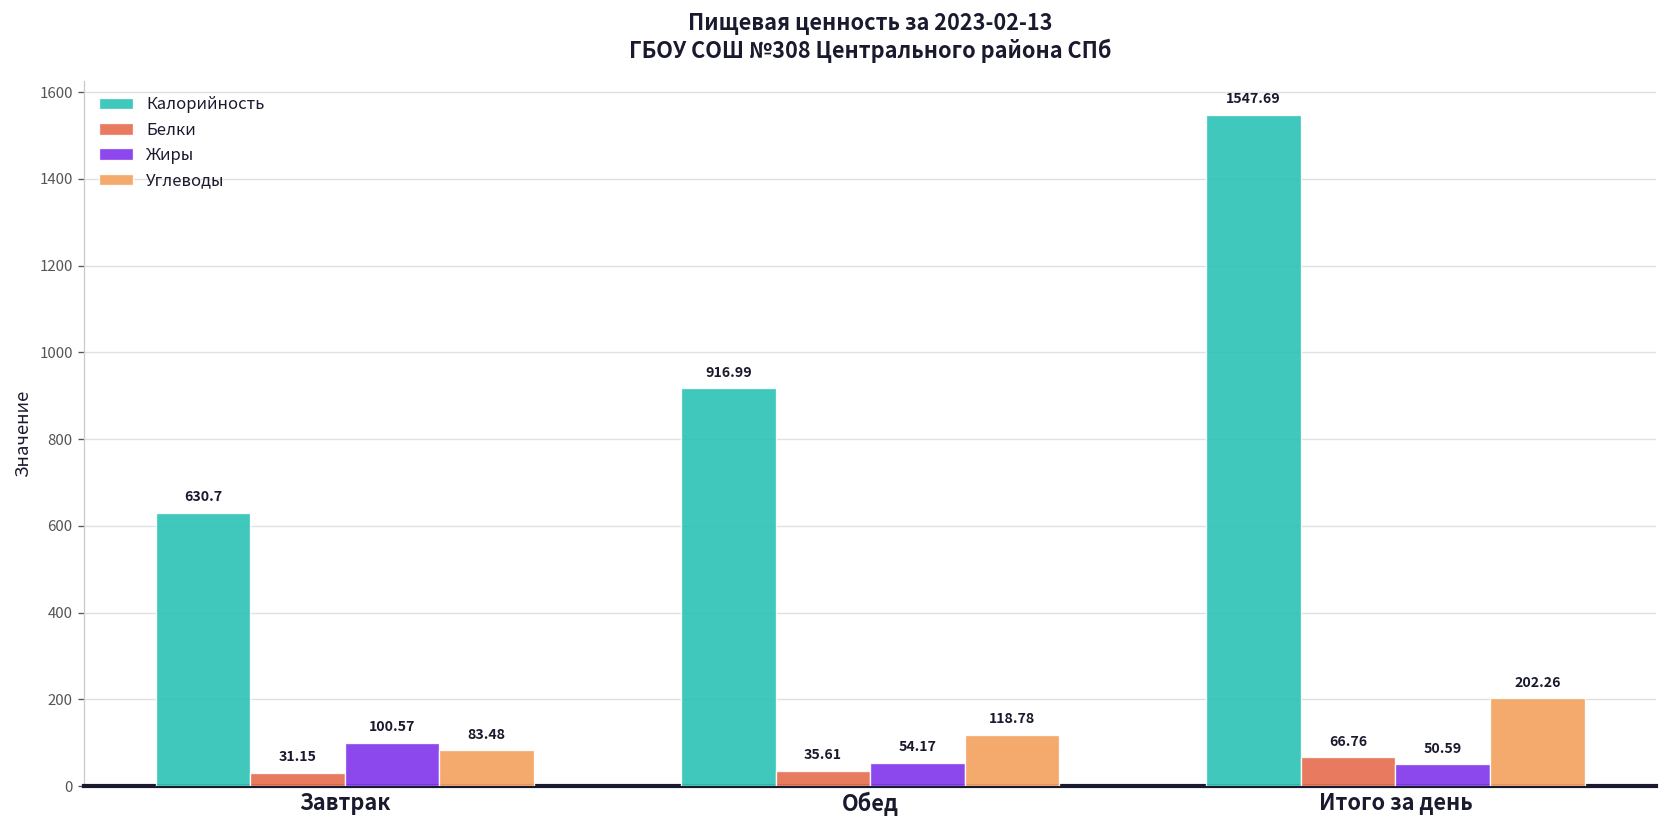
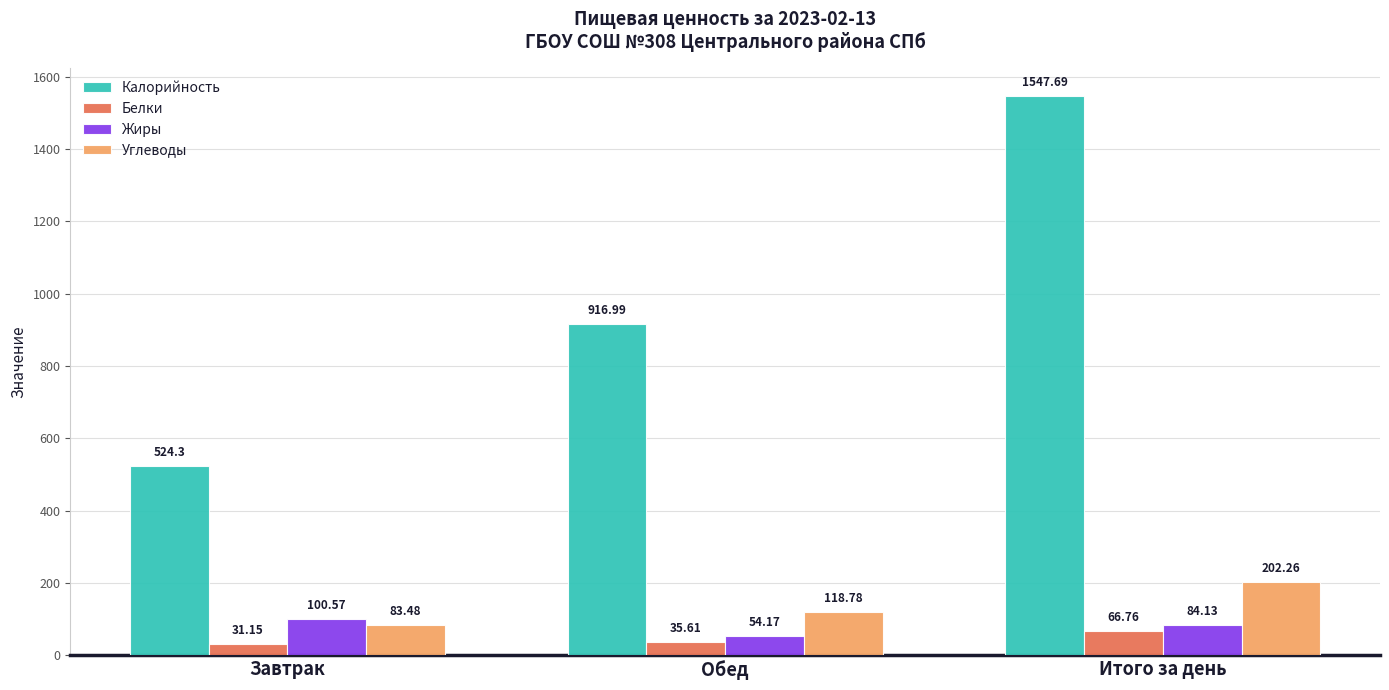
Калорийность, Завтрак: 630.7 -> 524.3
Жиры, Итого за день: 50.59 -> 84.13
